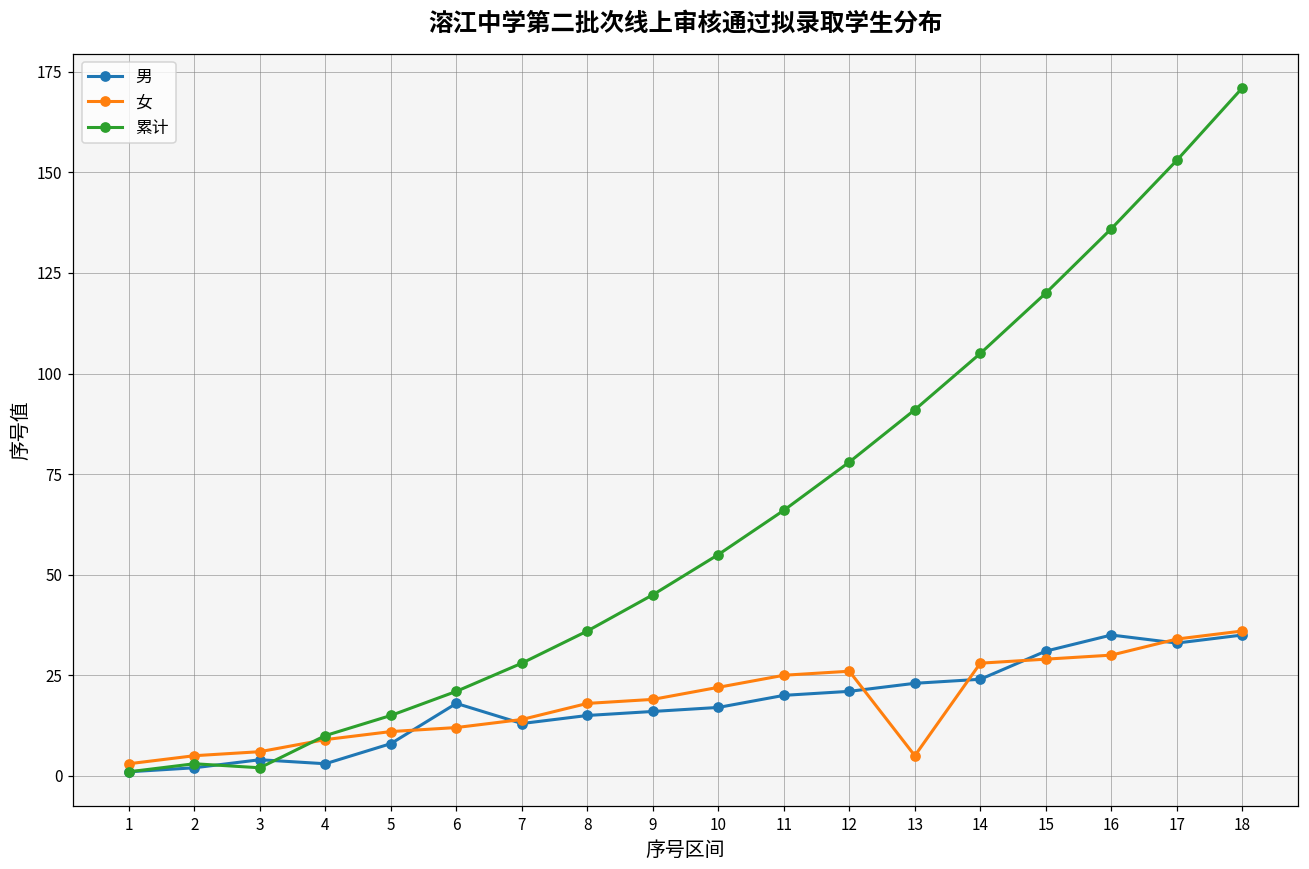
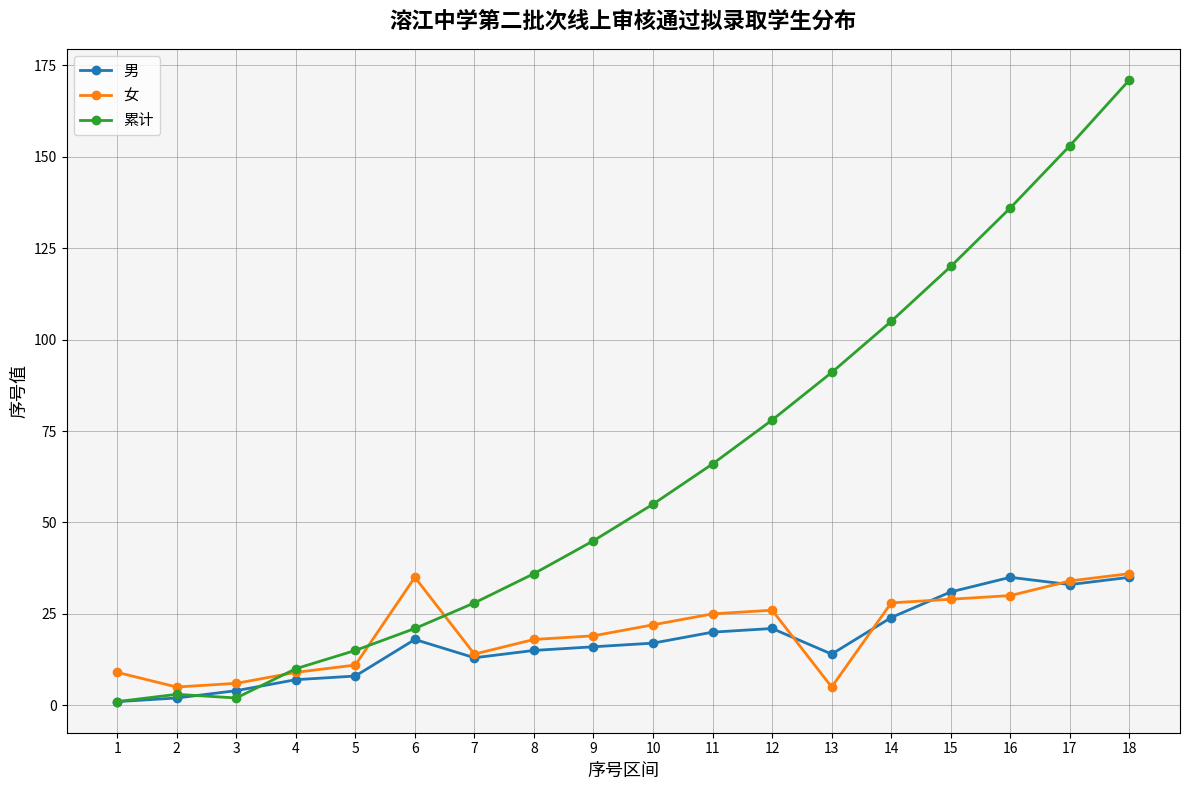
女, 1: 3 -> 9
男, 4: 3 -> 7
女, 6: 12 -> 35
男, 13: 23 -> 14
